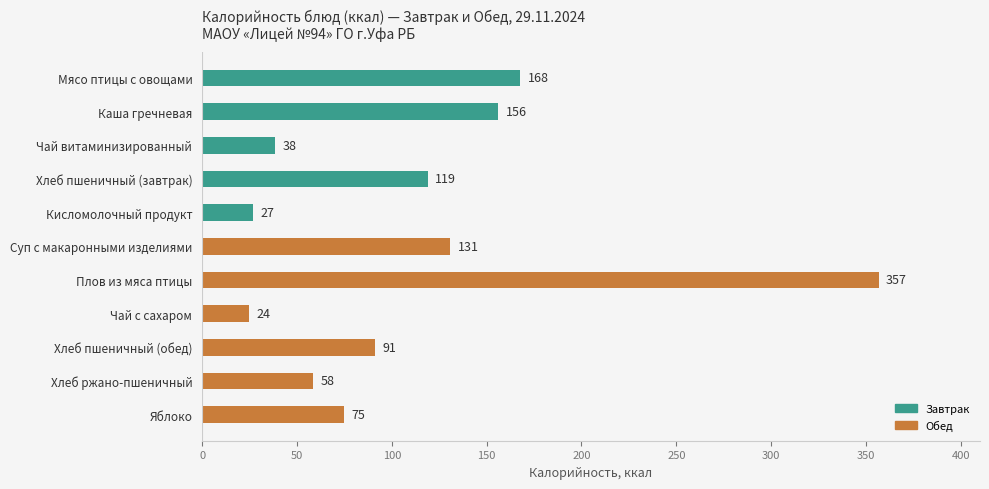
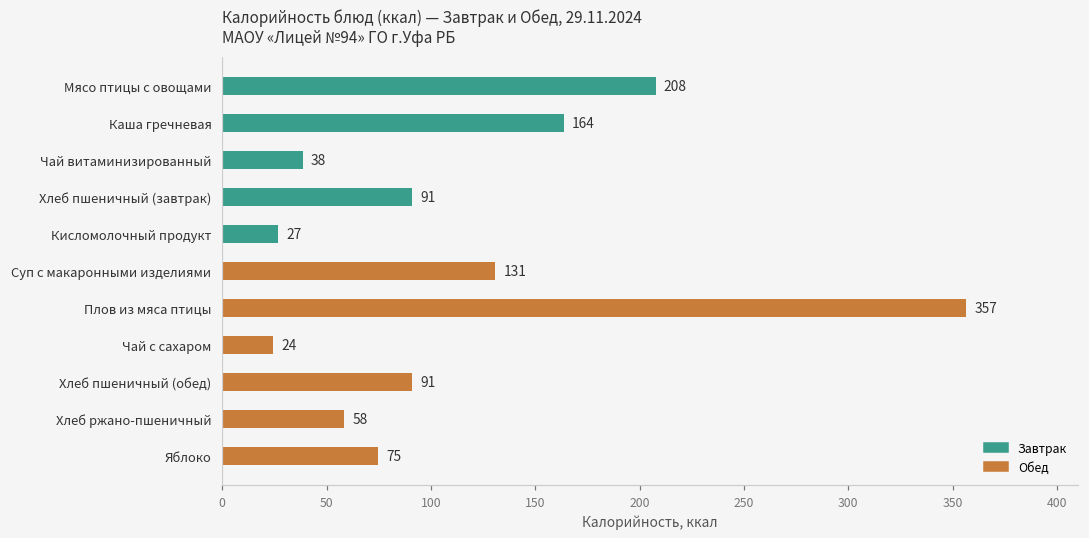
Мясо птицы с овощами: 168 -> 208
Каша гречневая: 156 -> 164
Хлеб пшеничный (завтрак): 119 -> 91
